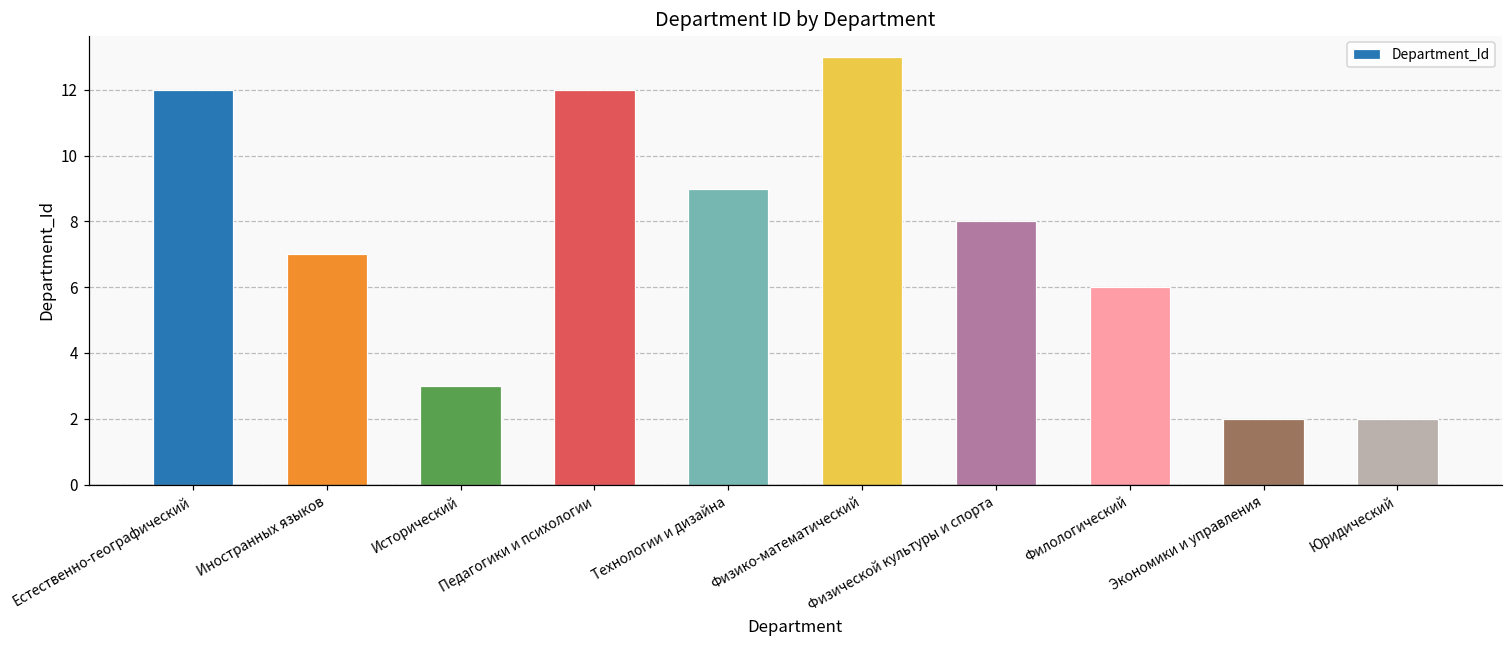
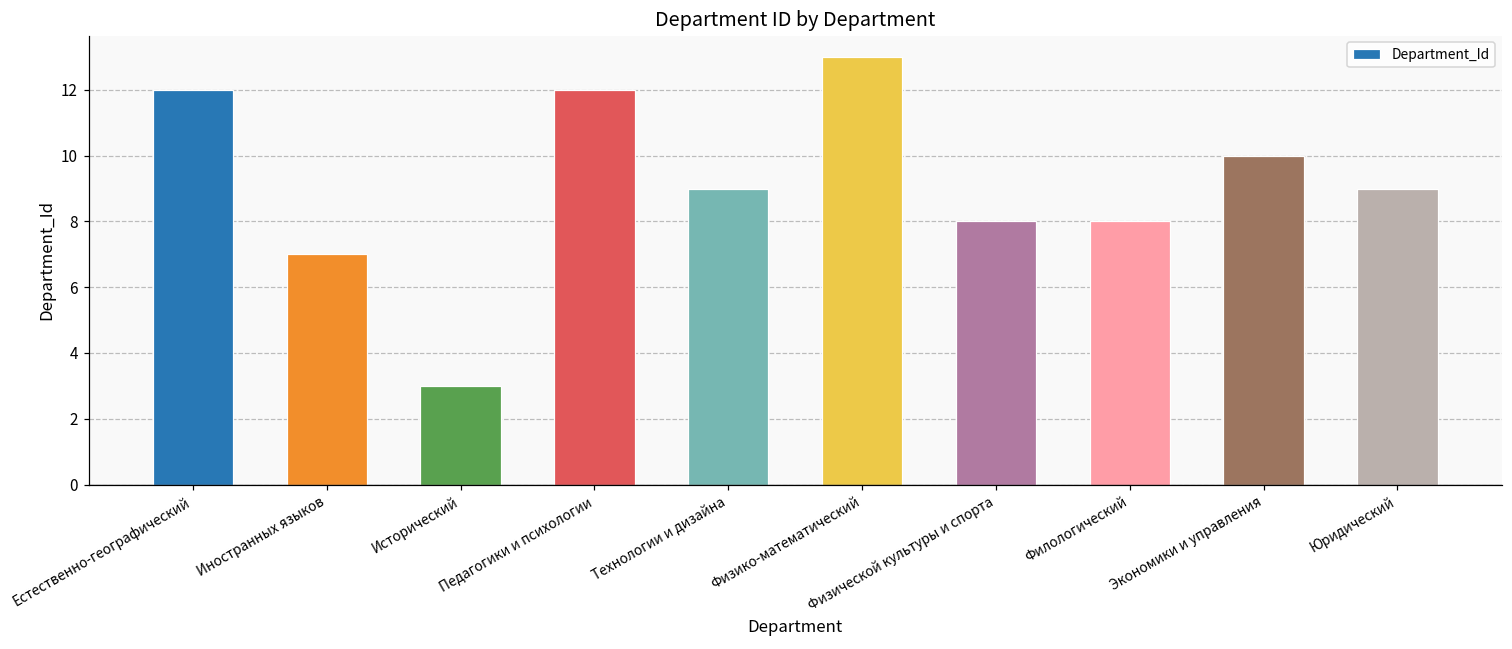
Филологический: 6 -> 8
Экономики и управления: 2 -> 10
Юридический: 2 -> 9
